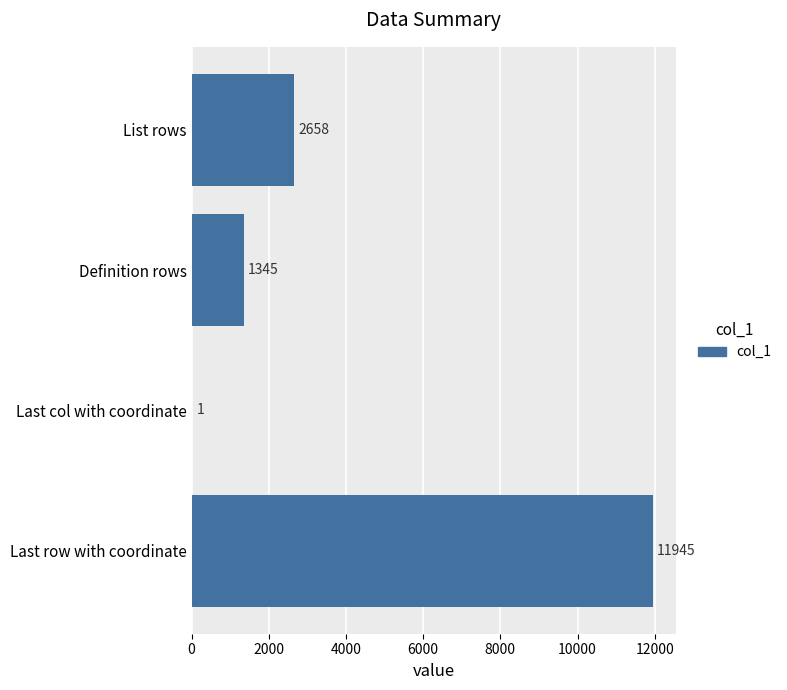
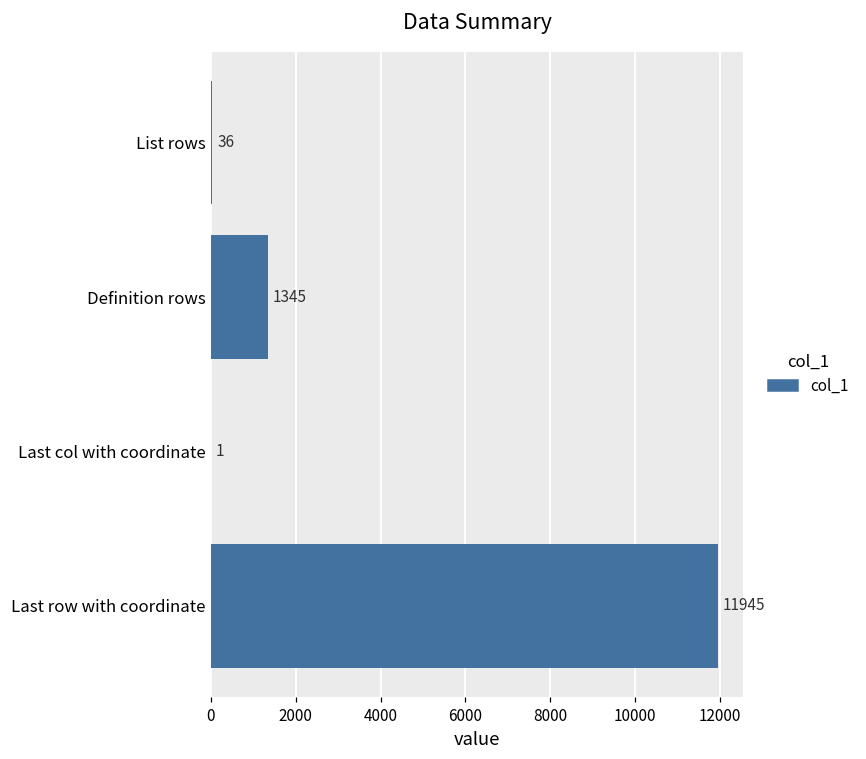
List rows: 2658 -> 36
